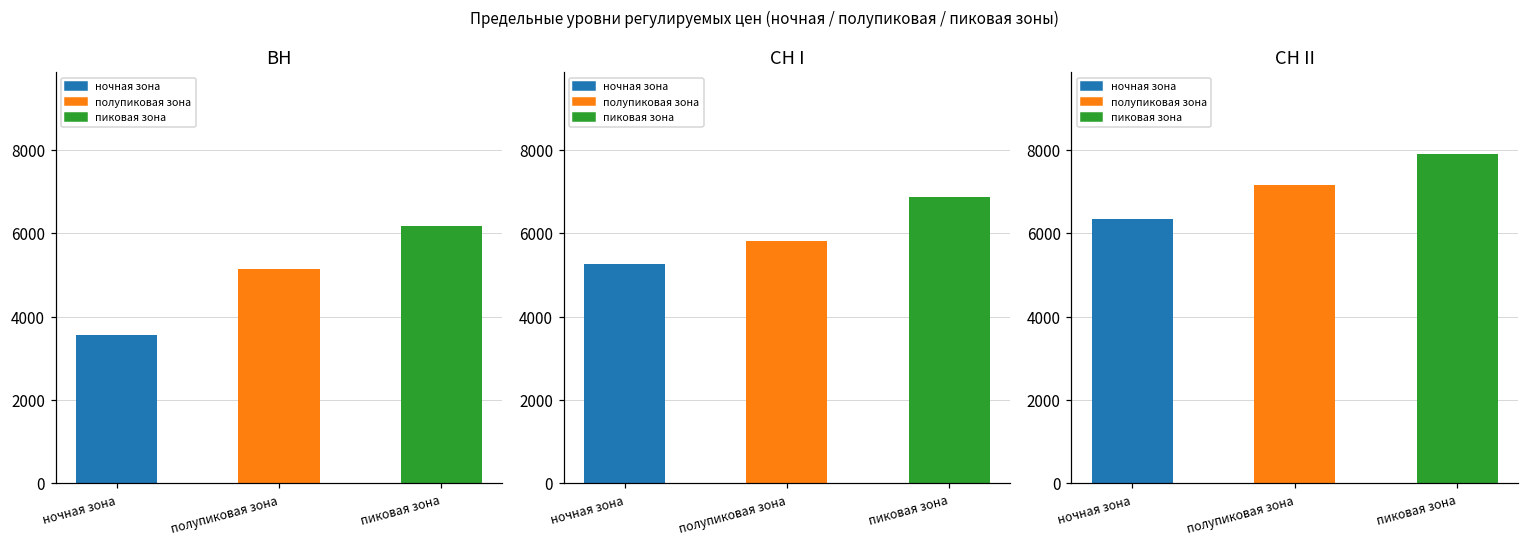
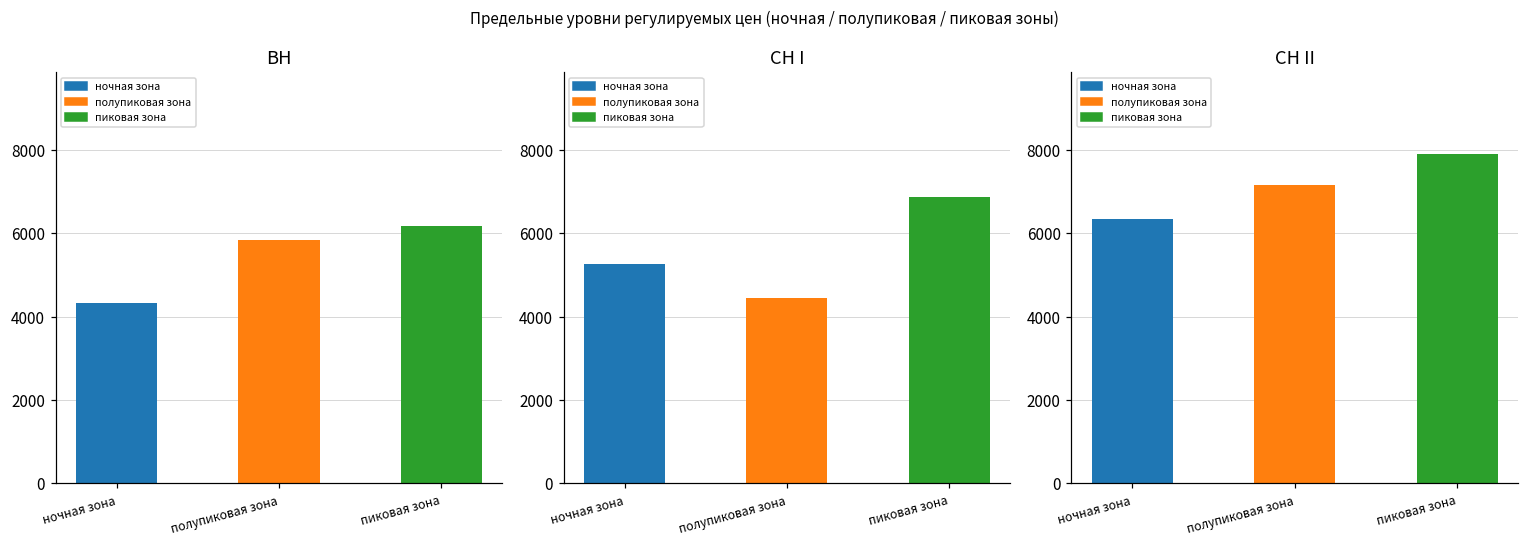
ВН, ночная зона: 3600 -> 4300
ВН, полупиковая зона: 5100 -> 5800
СН I, полупиковая зона: 5800 -> 4400
